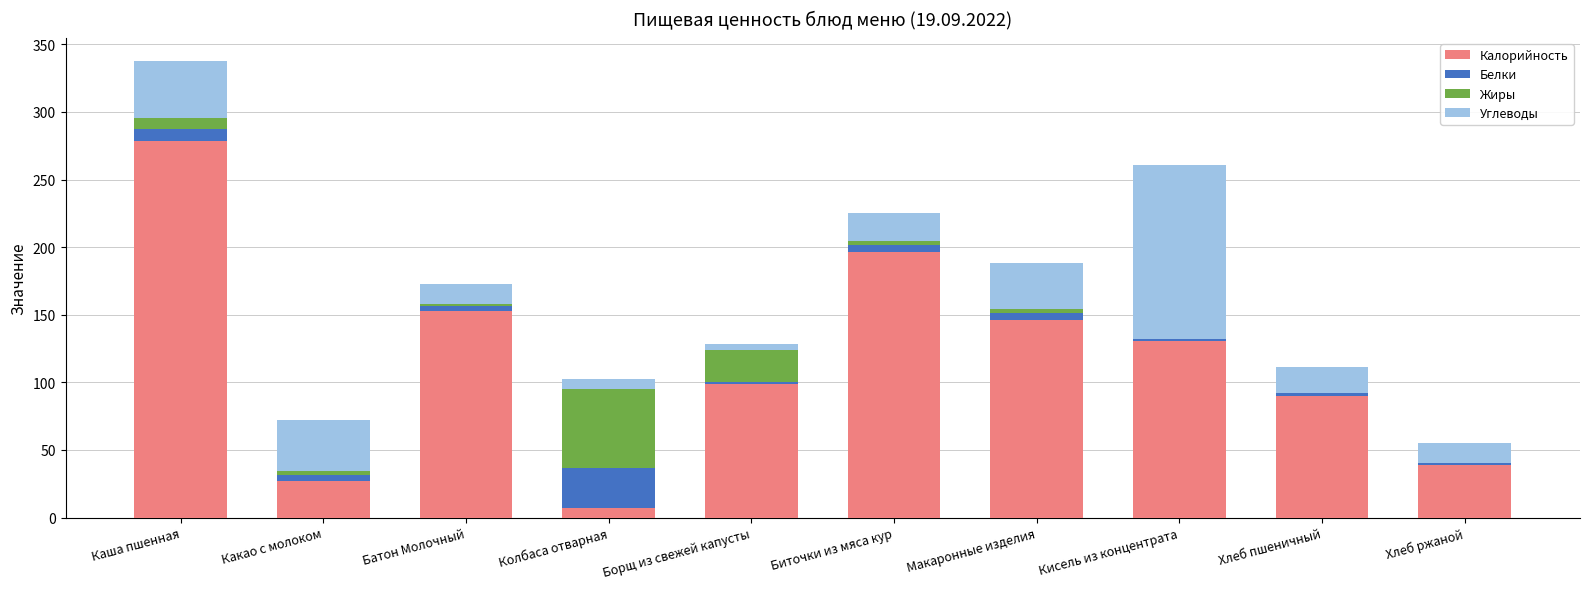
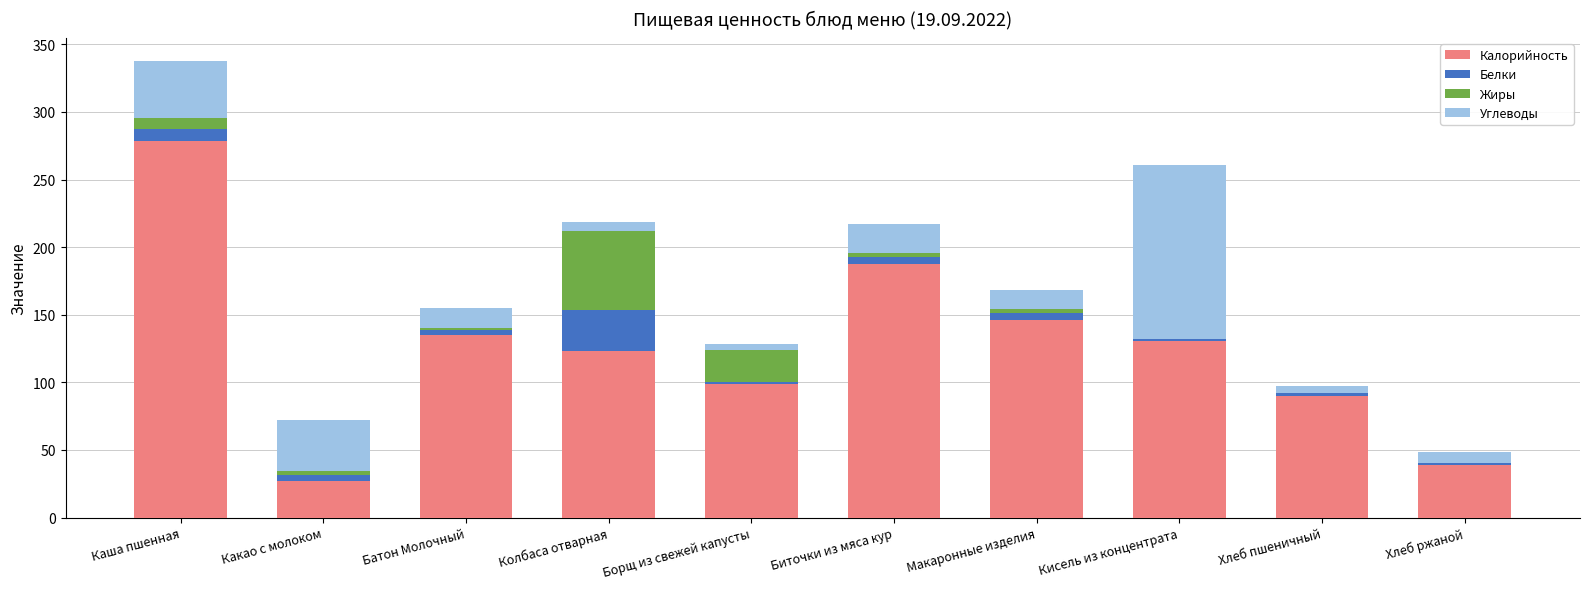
Калорийность, Батон Молочный: 152 -> 135
Калорийность, Колбаса отварная: 7 -> 123
Калорийность, Биточки из мяса кур: 197 -> 188
Углеводы, Макаронные изделия: 34 -> 14
Углеводы, Хлеб пшеничный: 19 -> 5
Углеводы, Хлеб ржаной: 15 -> 8
